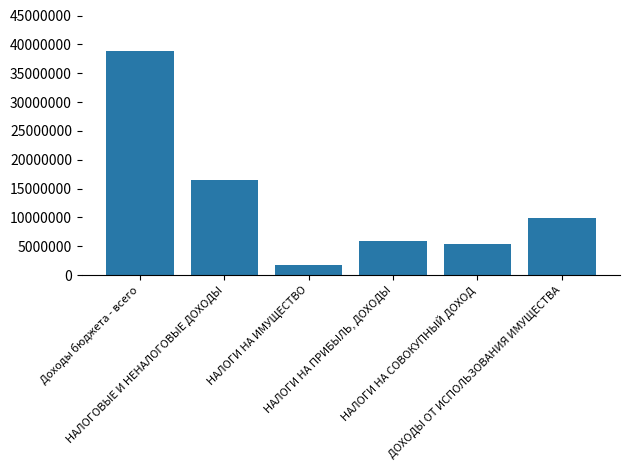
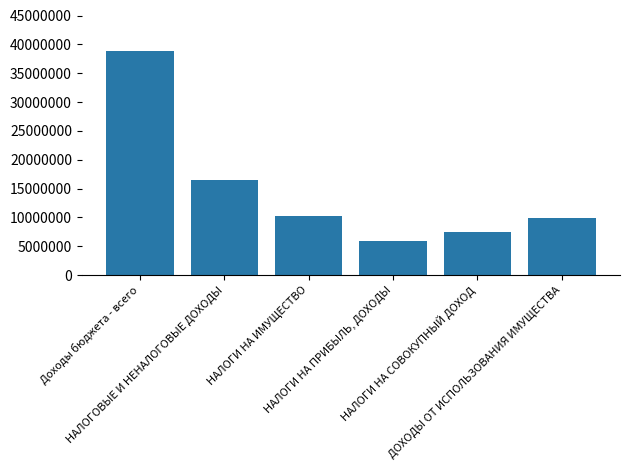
НАЛОГИ НА ИМУЩЕСТВО: 2000000 -> 10000000
НАЛОГИ НА СОВОКУПНЫЙ ДОХОД: 5000000 -> 8000000
